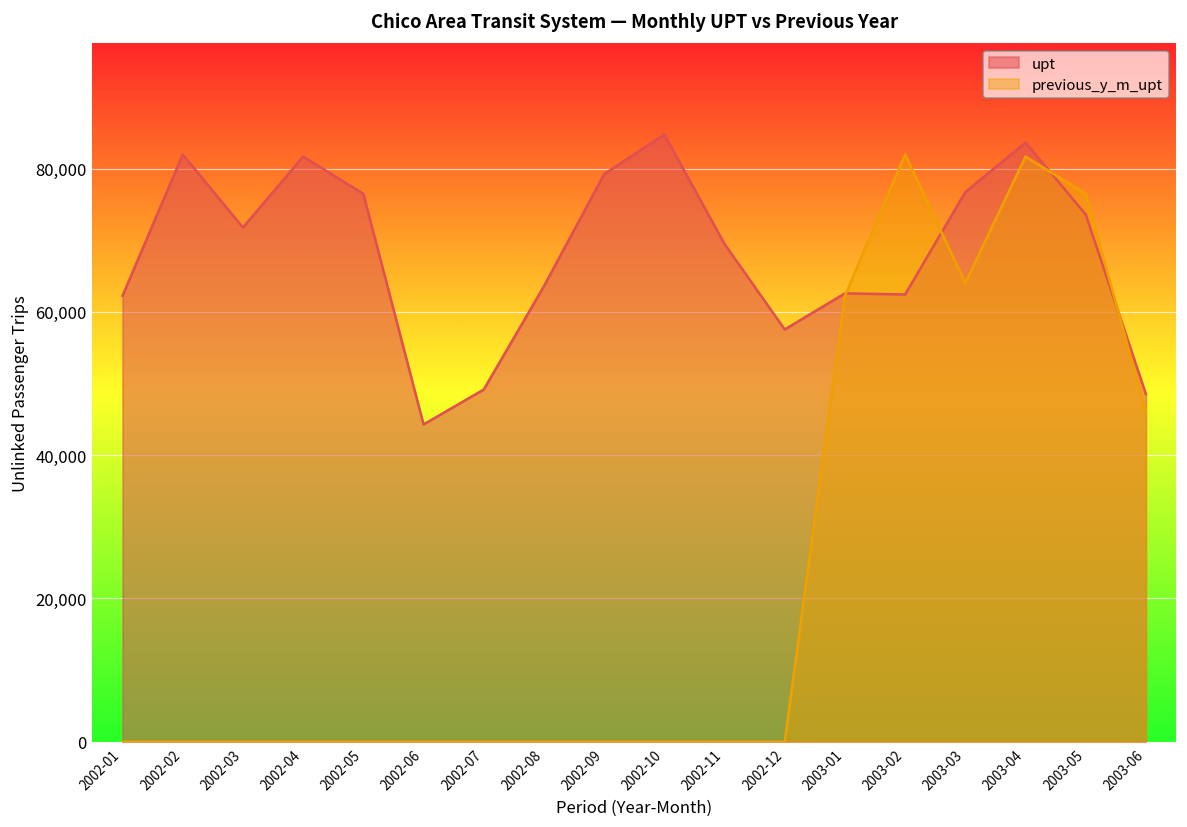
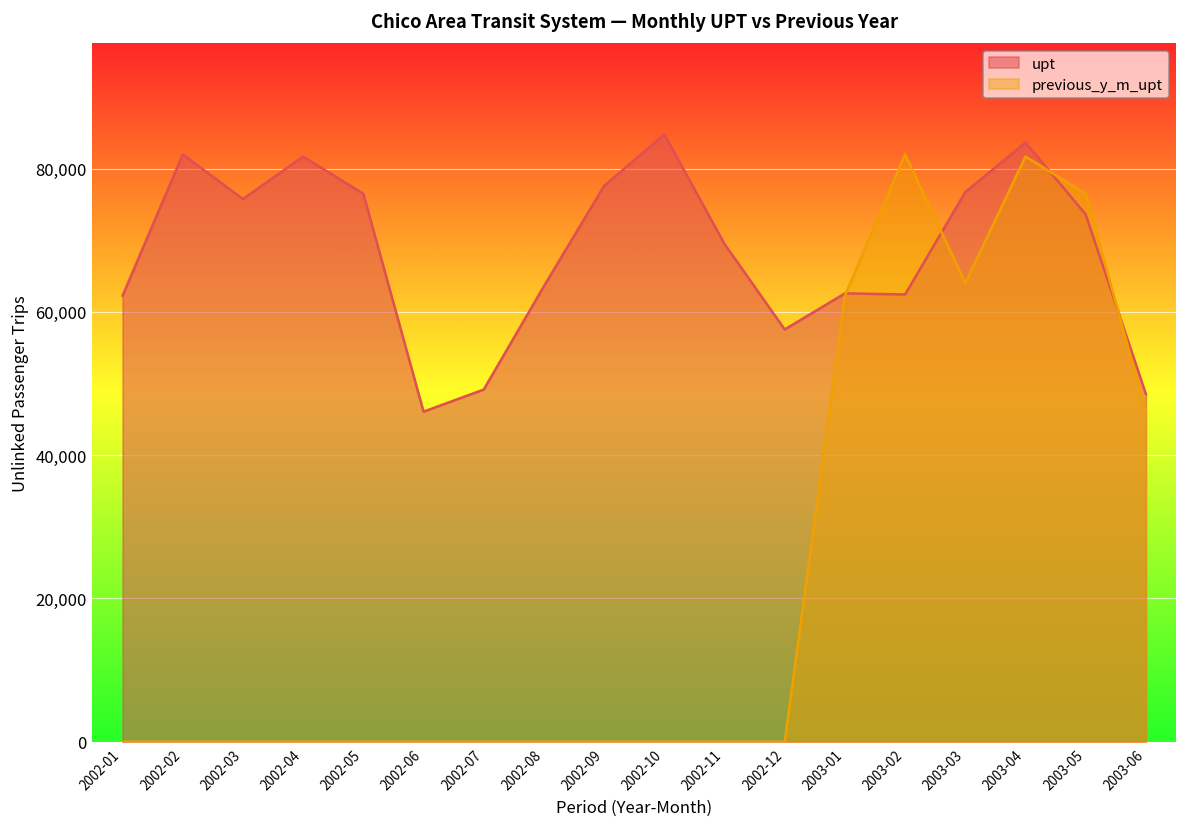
upt, 2002-03: 72,000 -> 76,000
upt, 2002-06: 44,000 -> 46,000
upt, 2002-09: 79,000 -> 78,000
